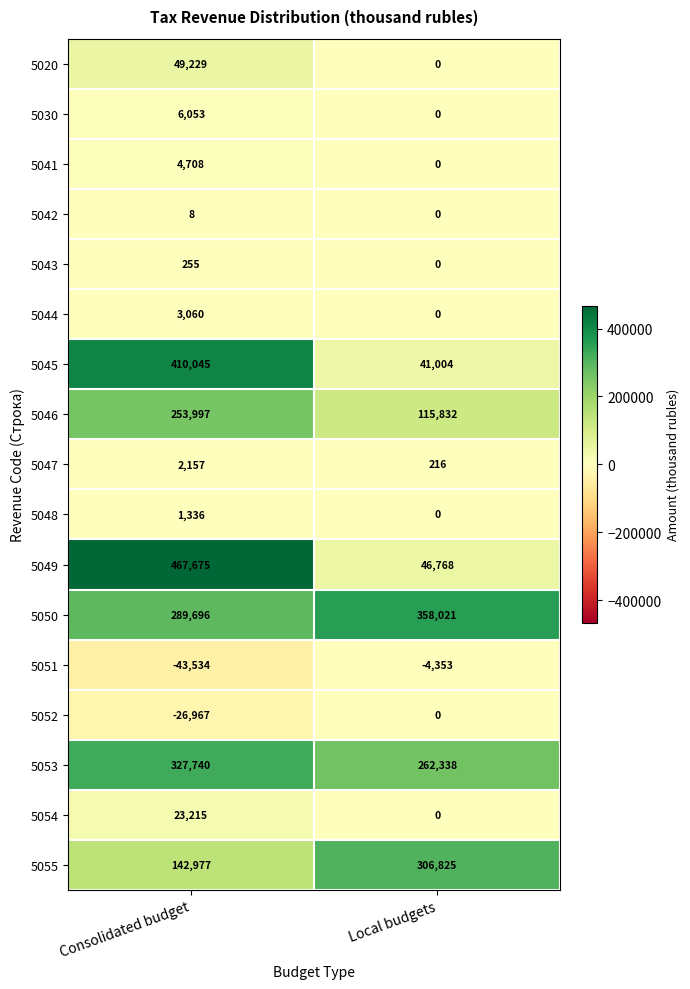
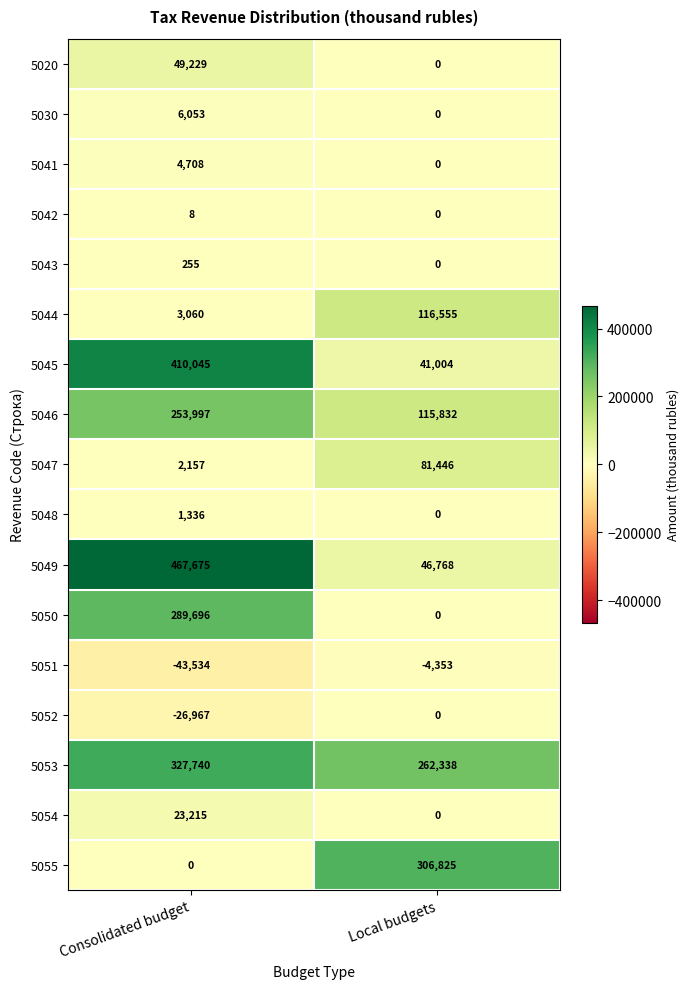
5044, Local budgets: 0 -> 116,555
5047, Local budgets: 216 -> 81,446
5050, Local budgets: 358,021 -> 0
5055, Consolidated budget: 142,977 -> 0
